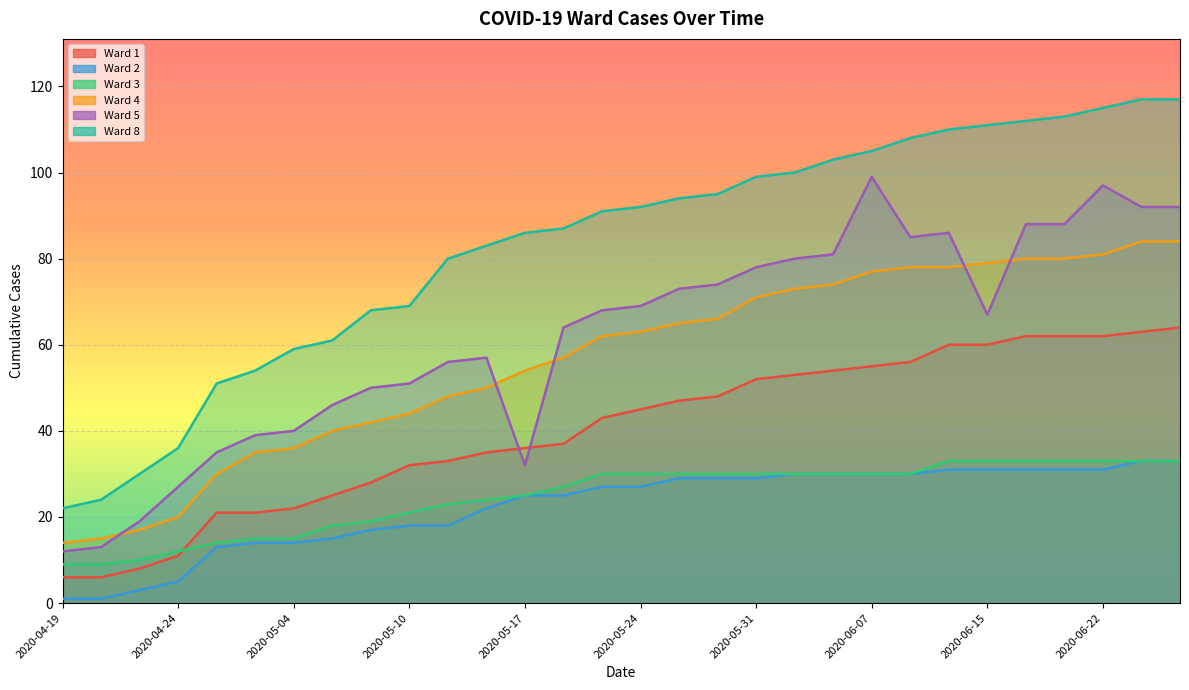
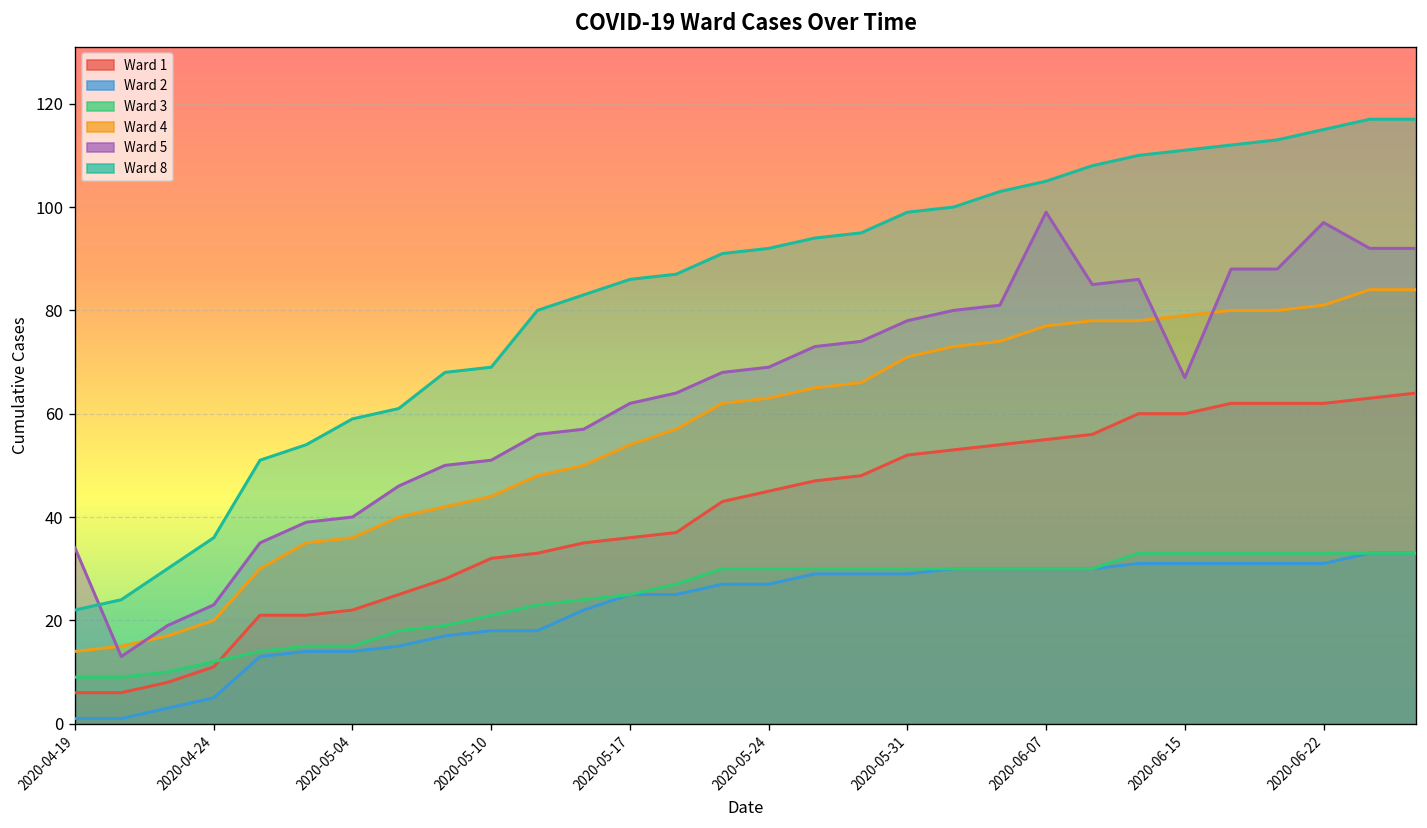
Ward 5, 2020-04-19: 12 -> 34
Ward 5, 2020-04-24: 27 -> 23
Ward 5, 2020-05-17: 32 -> 62
